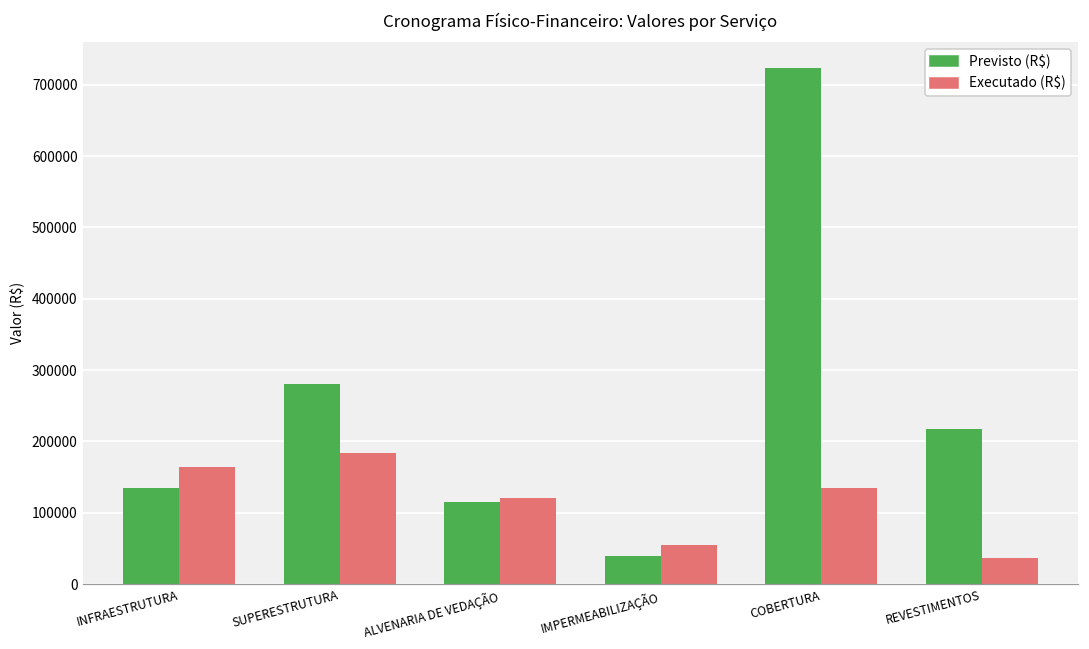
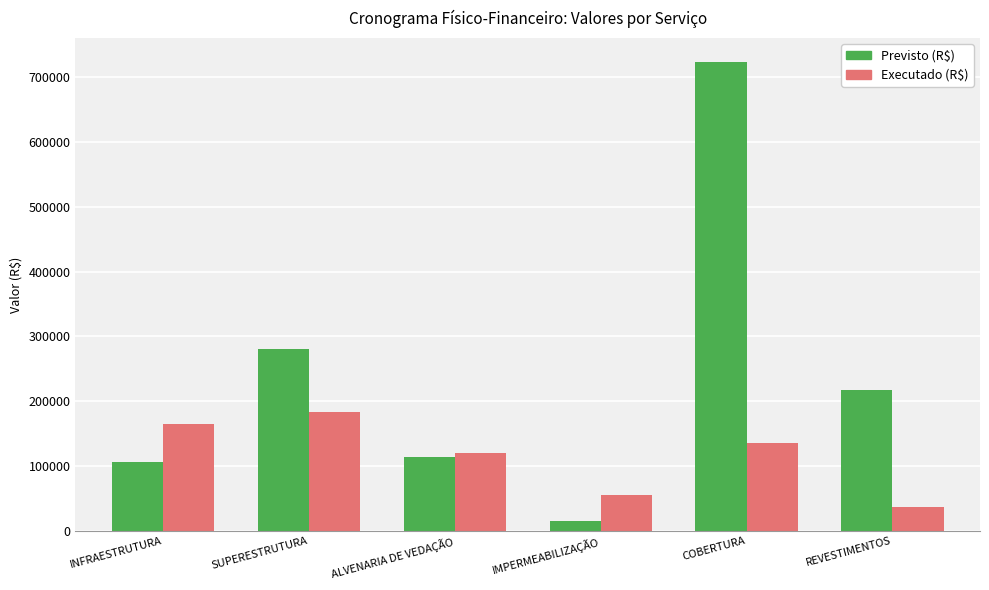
Previsto (R$), INFRAESTRUTURA: 130000 -> 110000
Previsto (R$), IMPERMEABILIZAÇÃO: 40000 -> 20000
